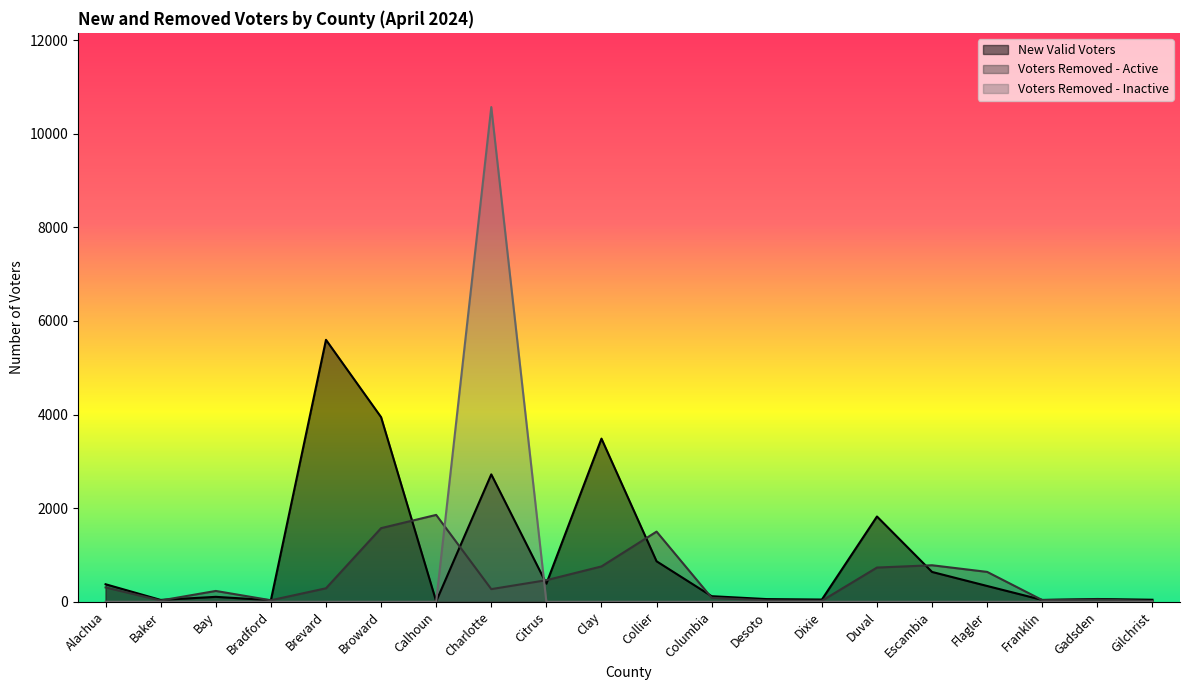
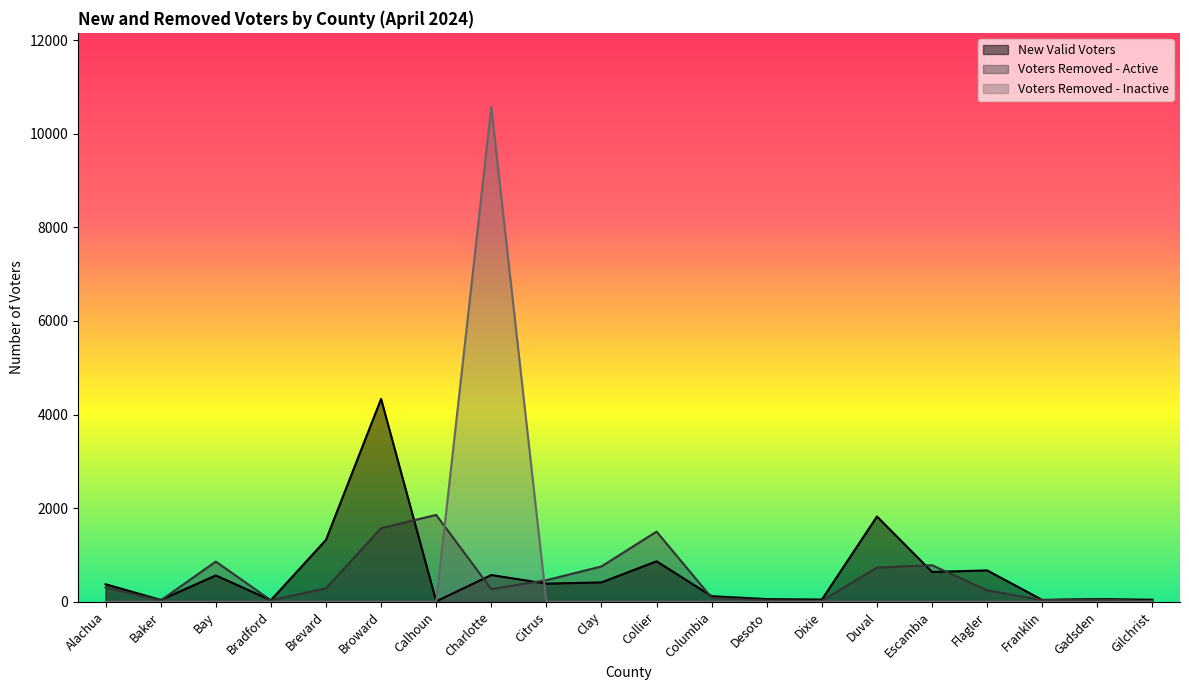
New Valid Voters, Bay: 100 -> 600
Voters Removed - Active, Bay: 200 -> 900
New Valid Voters, Brevard: 5600 -> 1300
New Valid Voters, Broward: 3900 -> 4300
New Valid Voters, Charlotte: 2700 -> 600
New Valid Voters, Clay: 3500 -> 400
New Valid Voters, Flagler: 300 -> 700
Voters Removed - Active, Flagler: 600 -> 200
